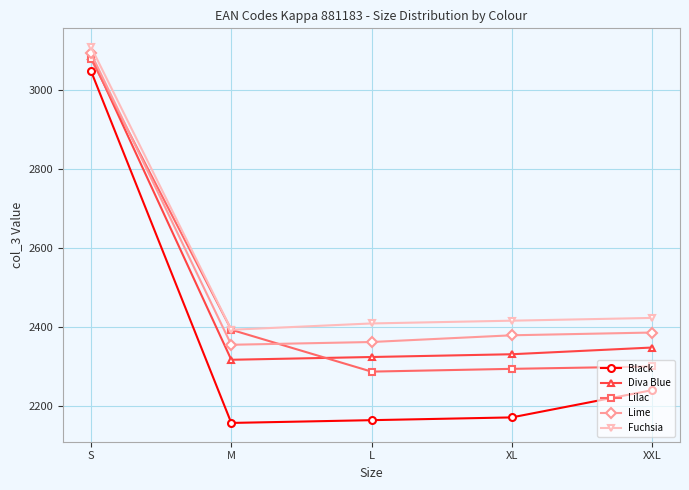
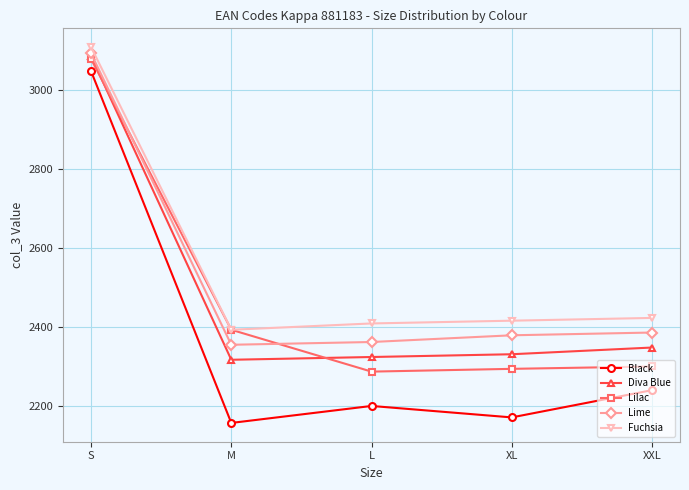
Black, L: 2160 -> 2200
